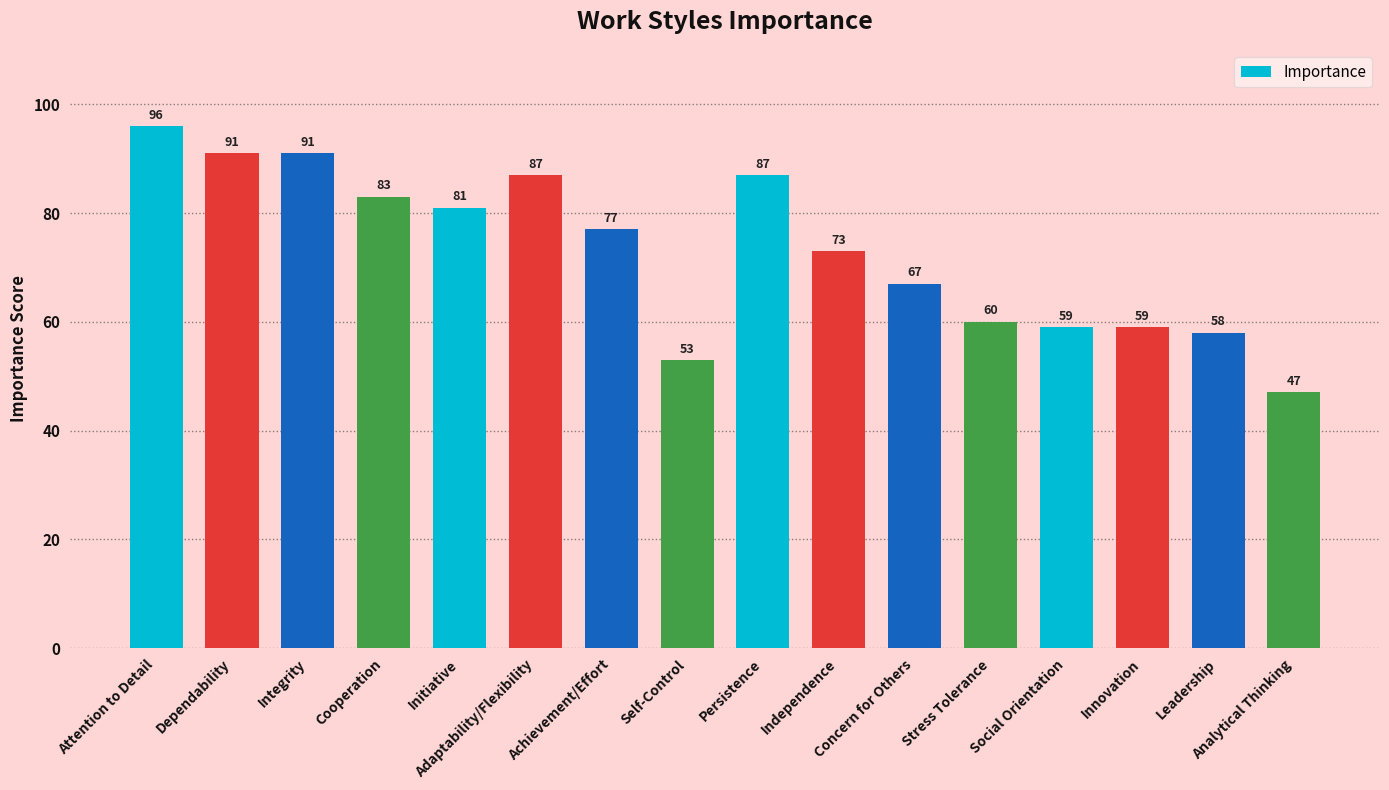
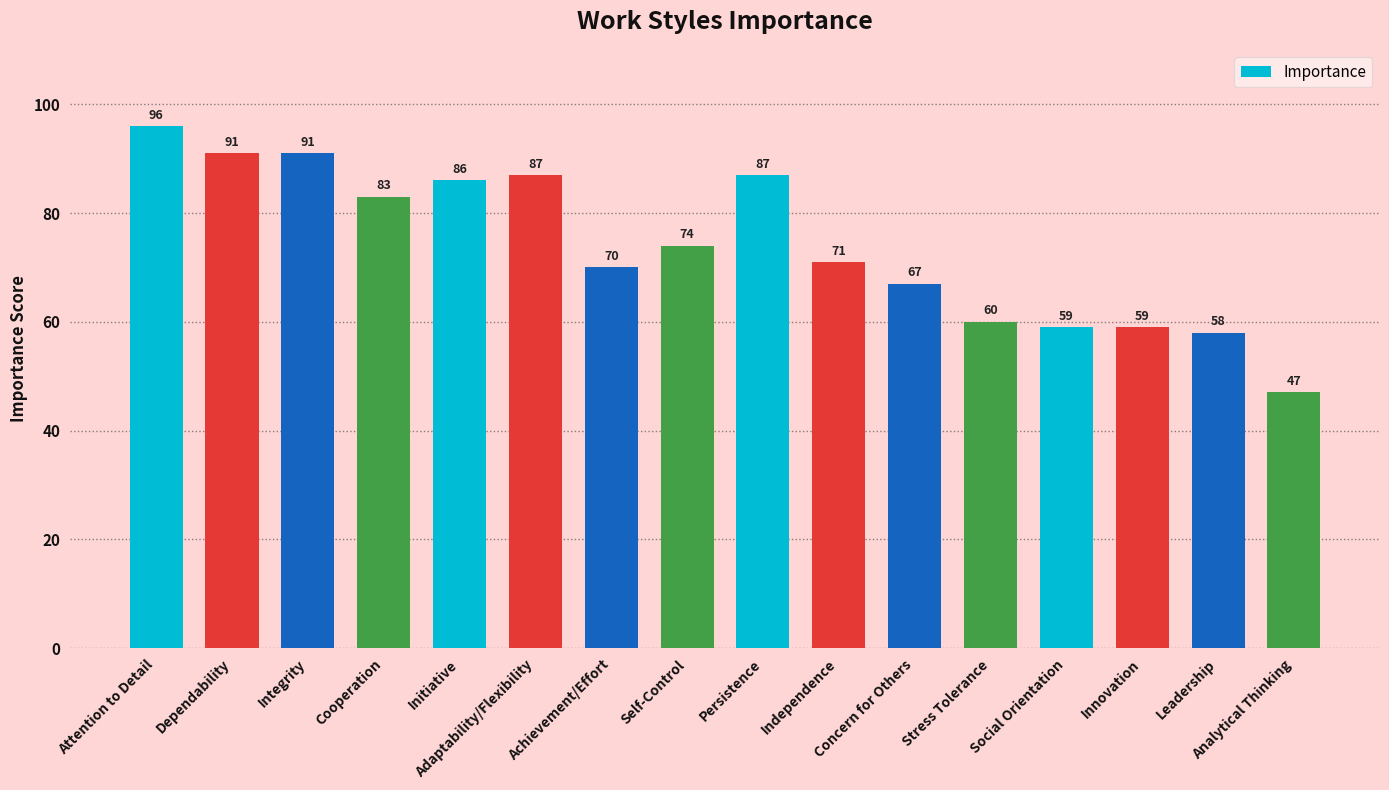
Initiative: 81 -> 86
Achievement/Effort: 77 -> 70
Self-Control: 53 -> 74
Independence: 73 -> 71
